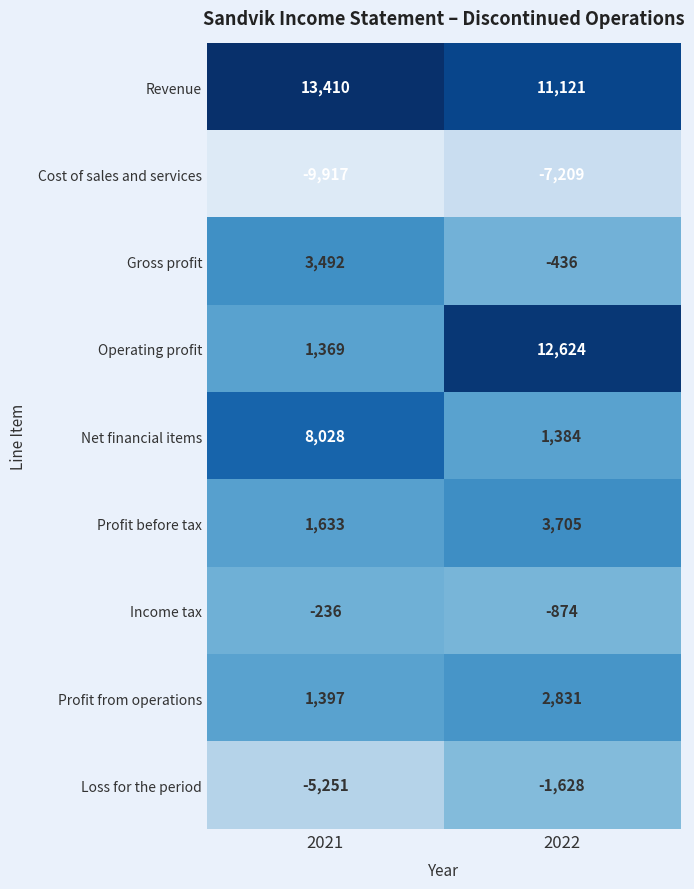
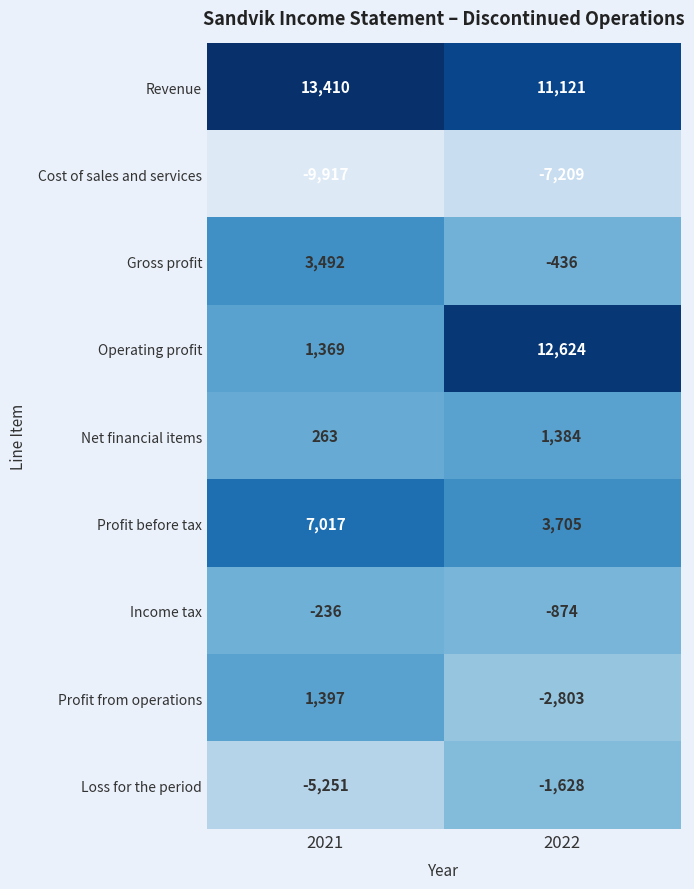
Net financial items, 2021: 8,028 -> 263
Profit before tax, 2021: 1,633 -> 7,017
Profit from operations, 2022: 2,831 -> -2,803
